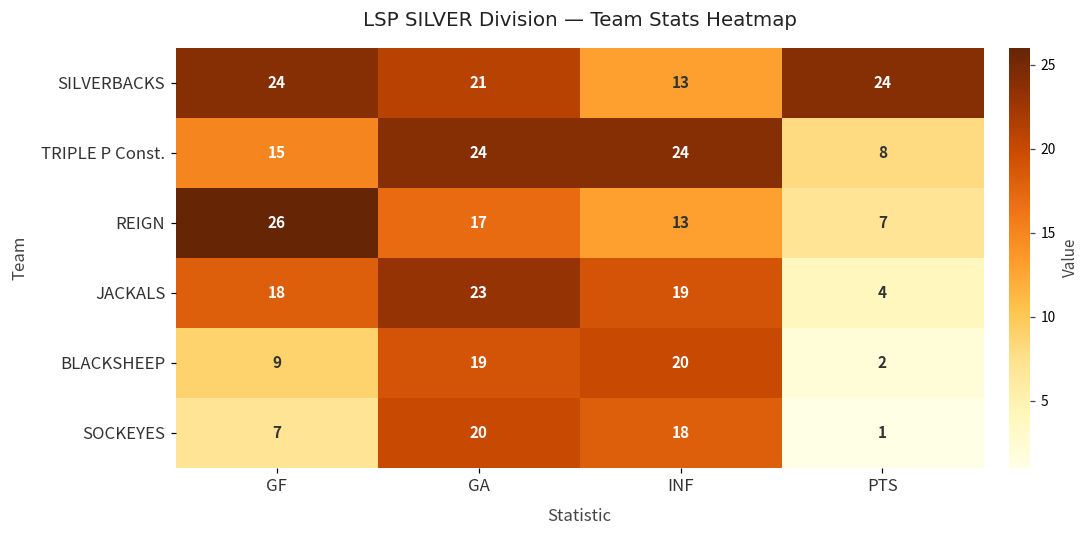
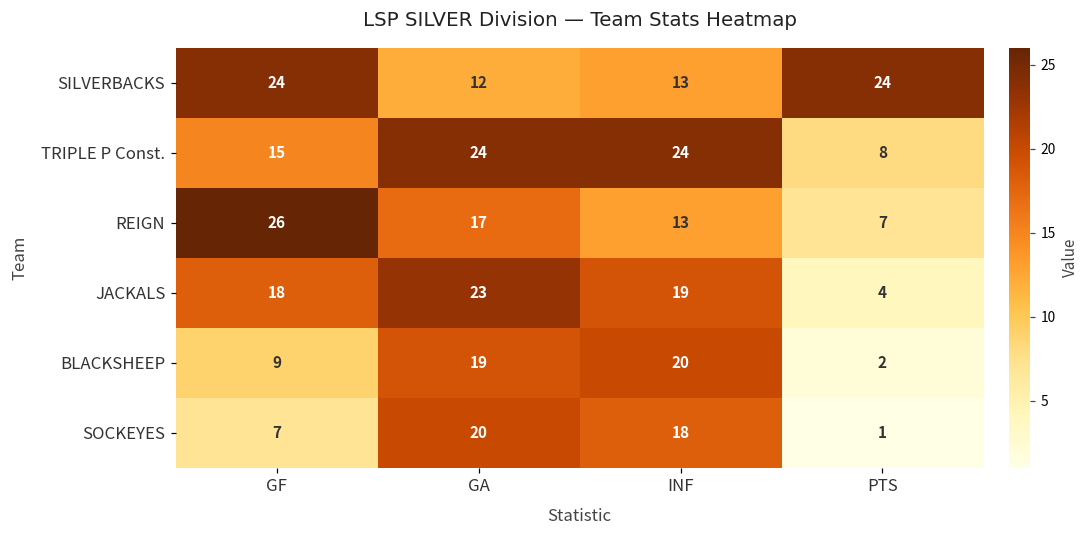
SILVERBACKS, GA: 21 -> 12
